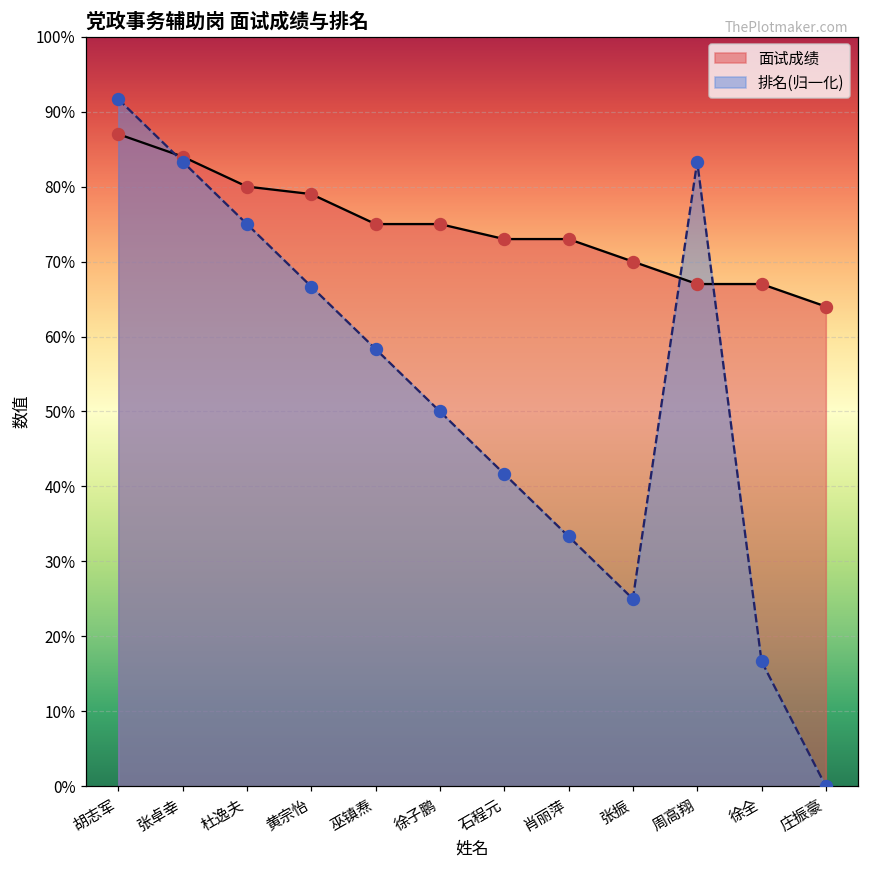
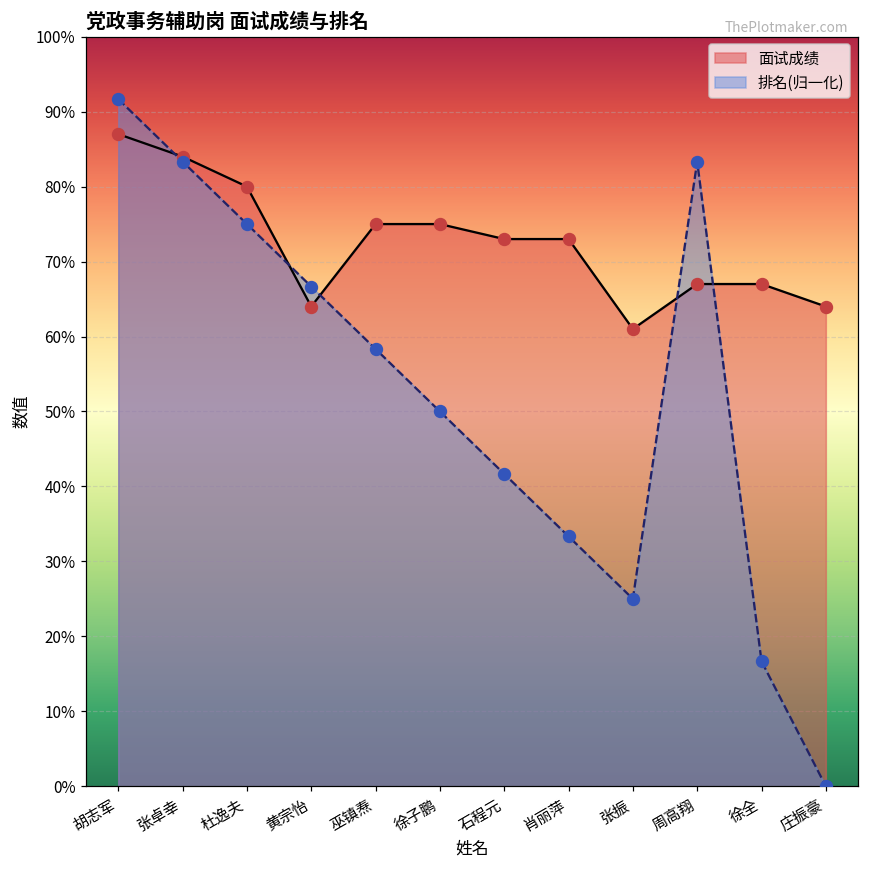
面试成绩, 黄宗怡: 79% -> 64%
面试成绩, 张振: 70% -> 61%
